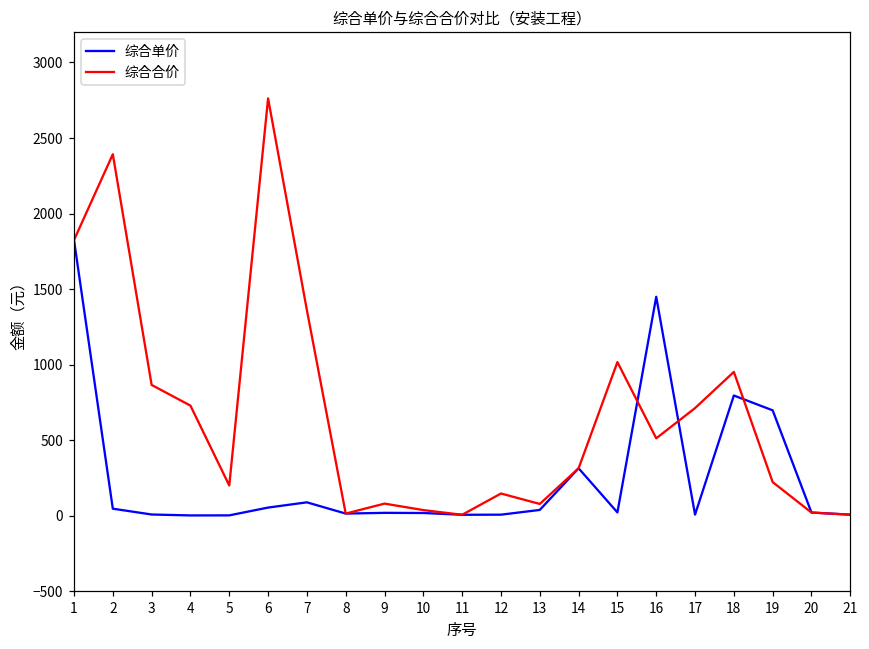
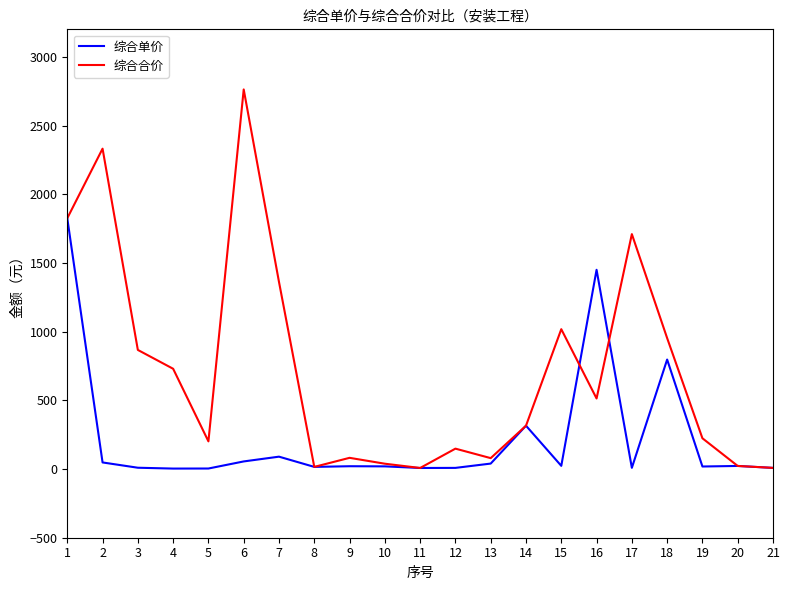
综合合价, 2: 2390 -> 2330
综合合价, 17: 710 -> 1710
综合单价, 19: 700 -> 20
